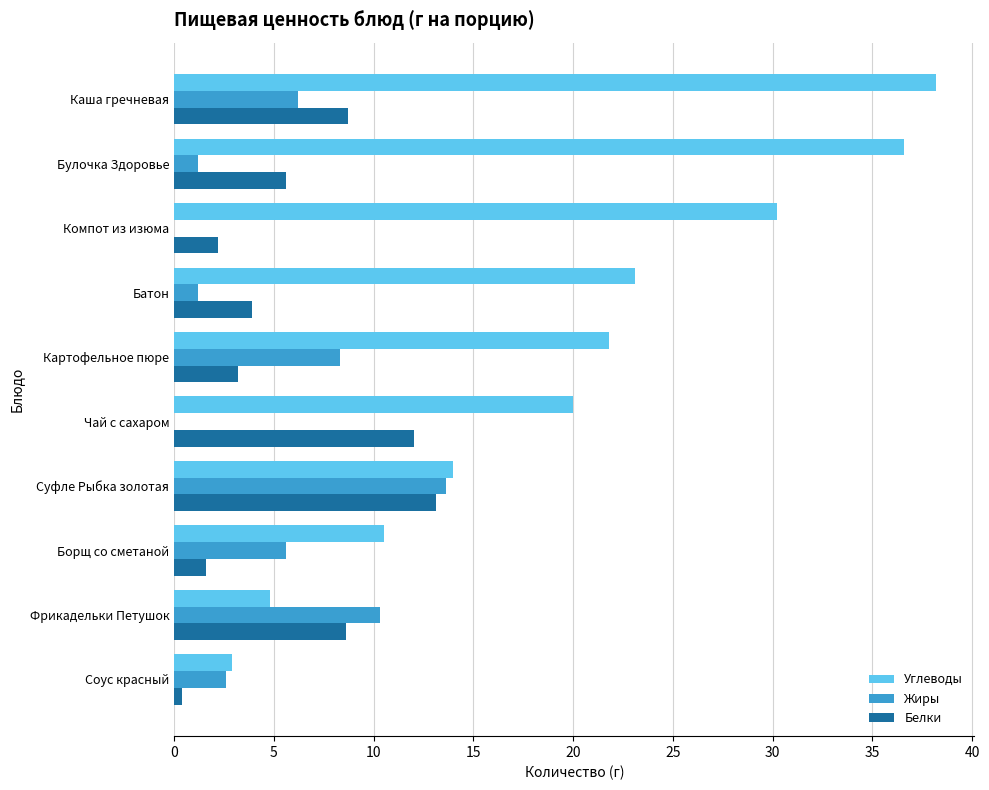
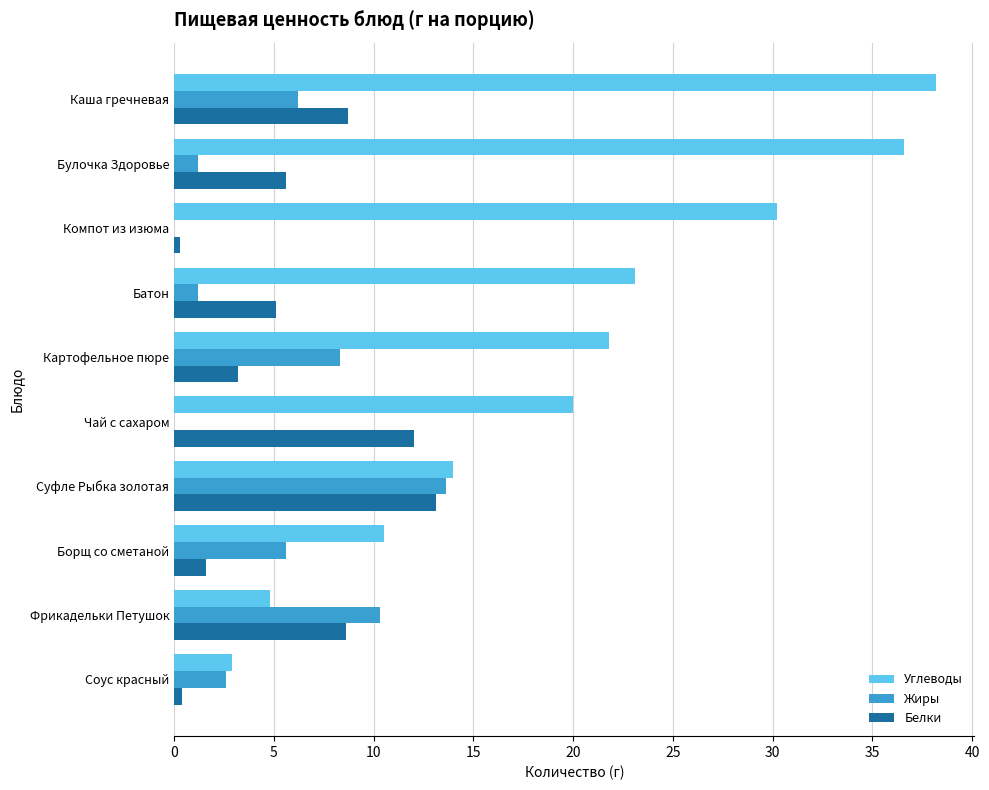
Белки, Компот из изюма: 2.2 -> 0.3
Белки, Батон: 3.9 -> 5.1
